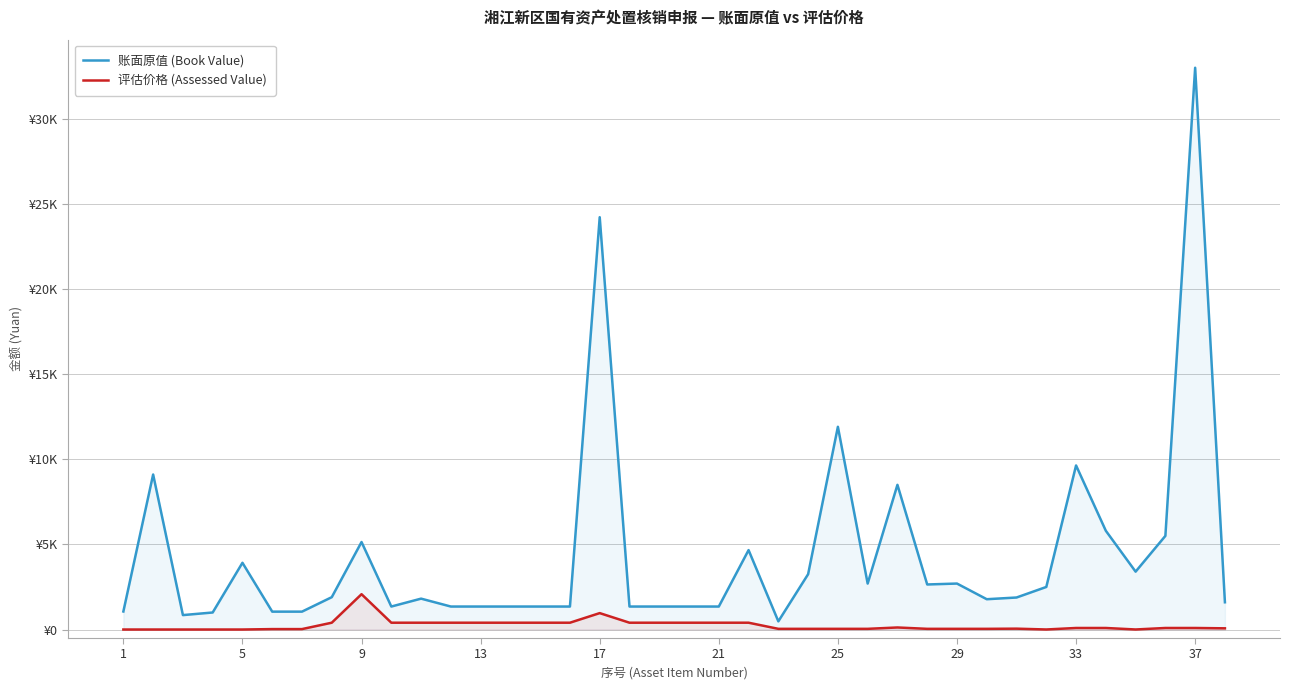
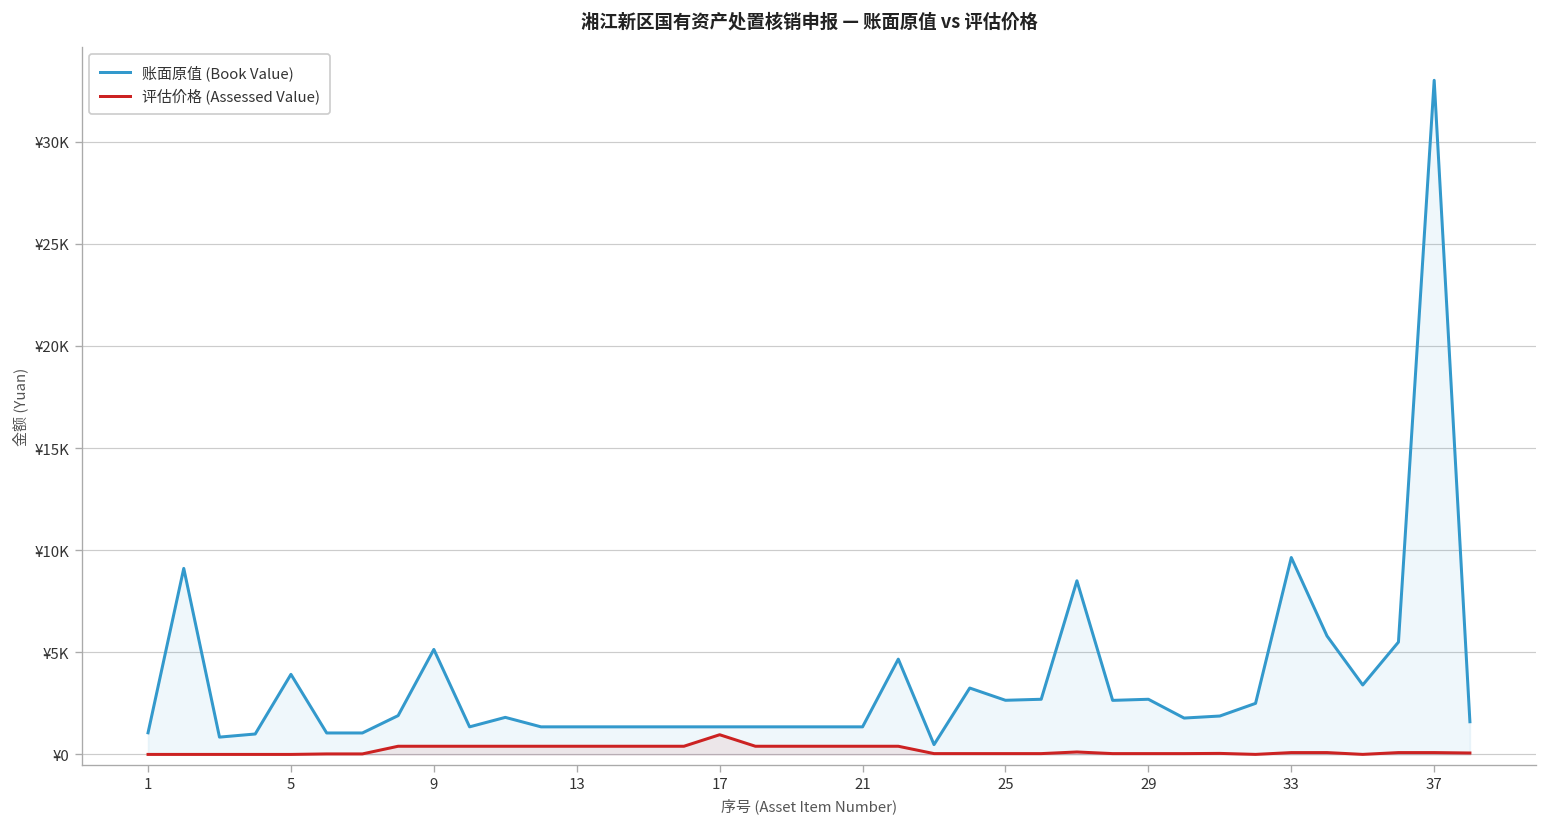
评估价格 (Assessed Value), 9: ¥2100 -> ¥400
账面原值 (Book Value), 17: ¥24200 -> ¥1400
账面原值 (Book Value), 25: ¥11900 -> ¥2700
